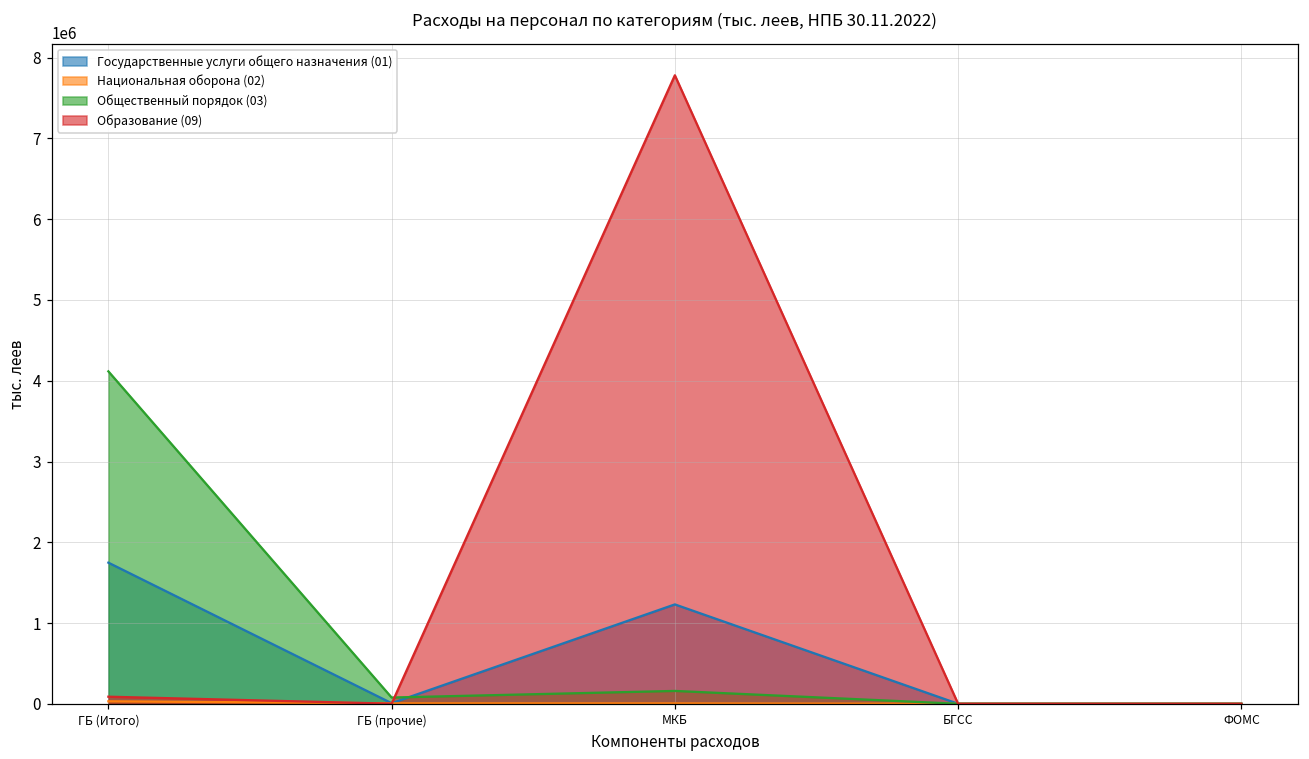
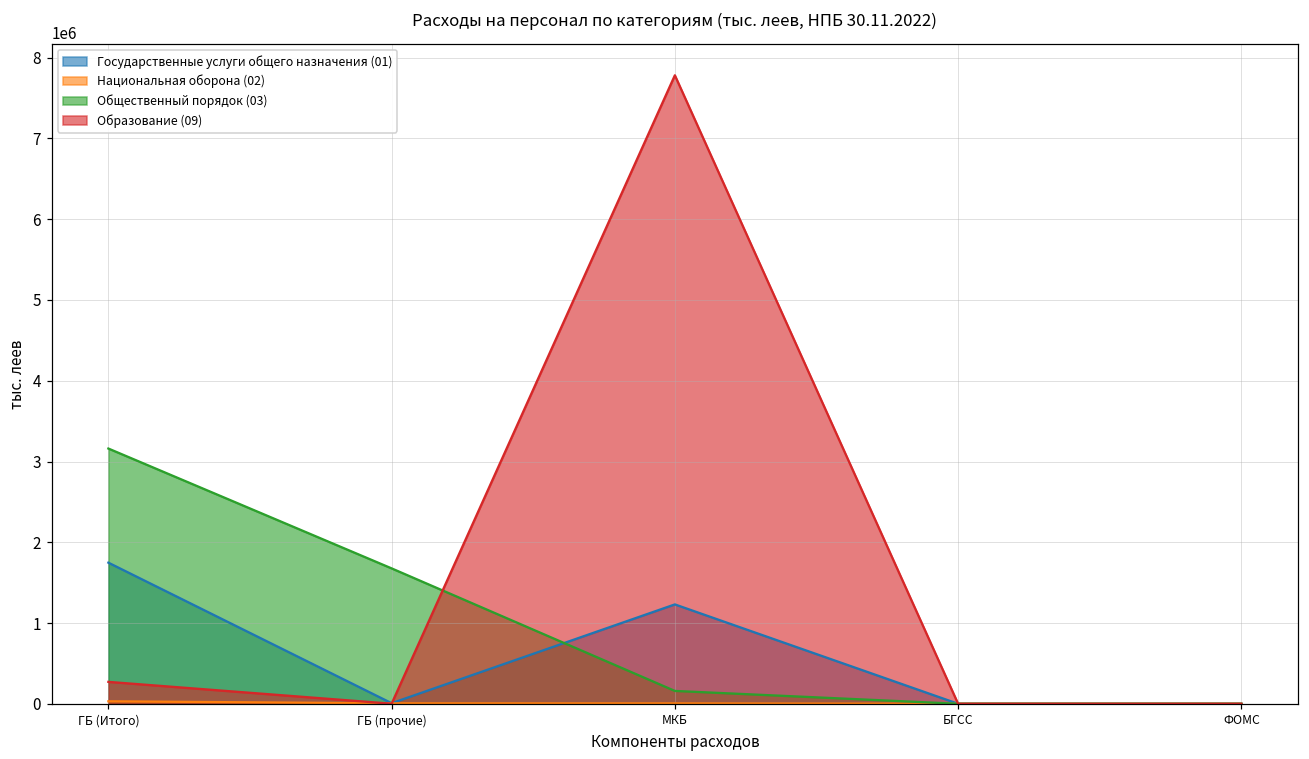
Общественный порядок (03), ГБ (Итого): 4100000 -> 3200000
Образование (09), ГБ (Итого): 100000 -> 300000
Общественный порядок (03), ГБ (прочие): 100000 -> 1700000
